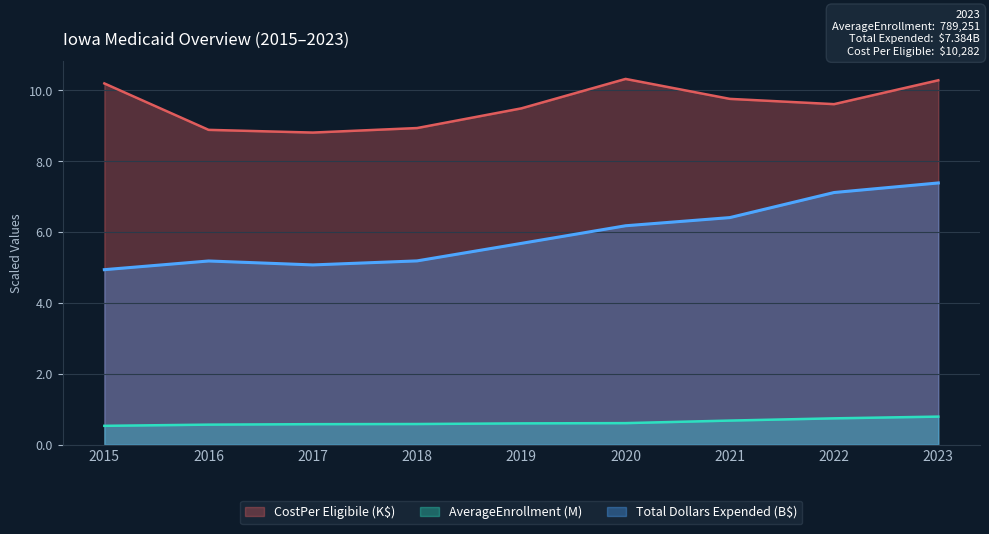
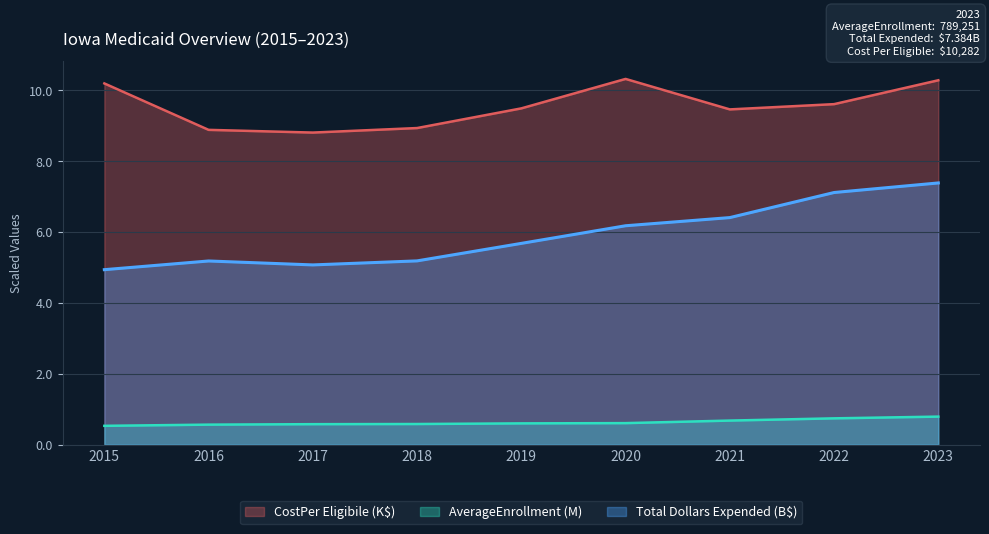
CostPer Eligibile (K$), 2021: 9.8 -> 9.5
